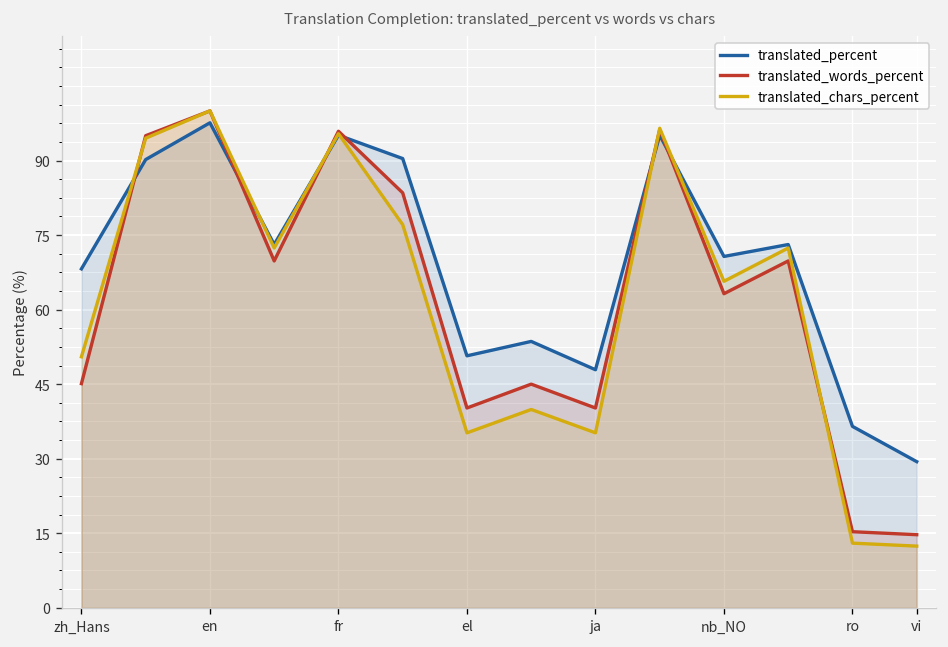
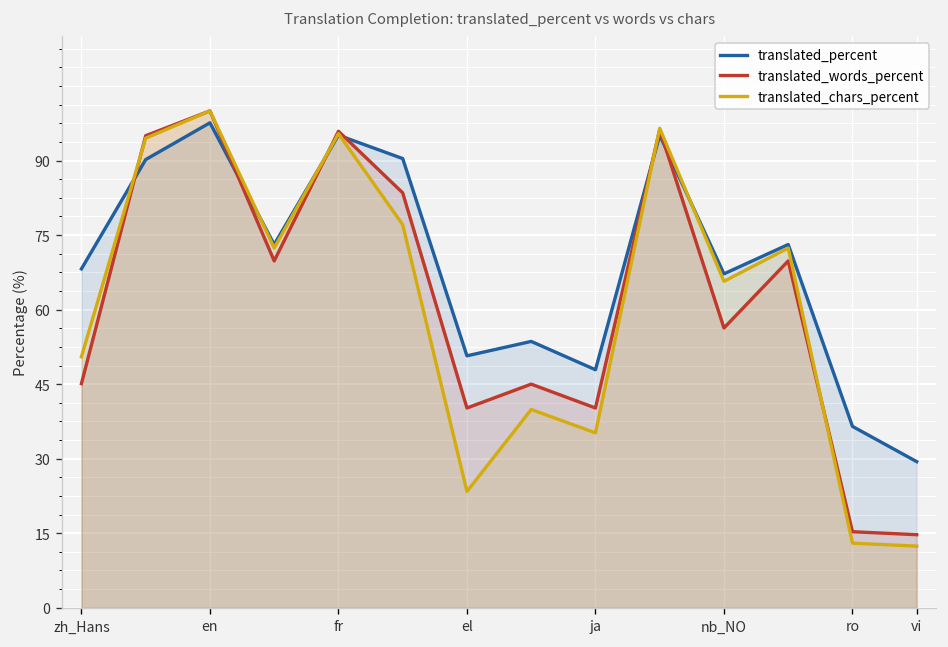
translated_chars_percent, el: 35 -> 23
translated_percent, nb_NO: 71 -> 67
translated_words_percent, nb_NO: 63 -> 56
